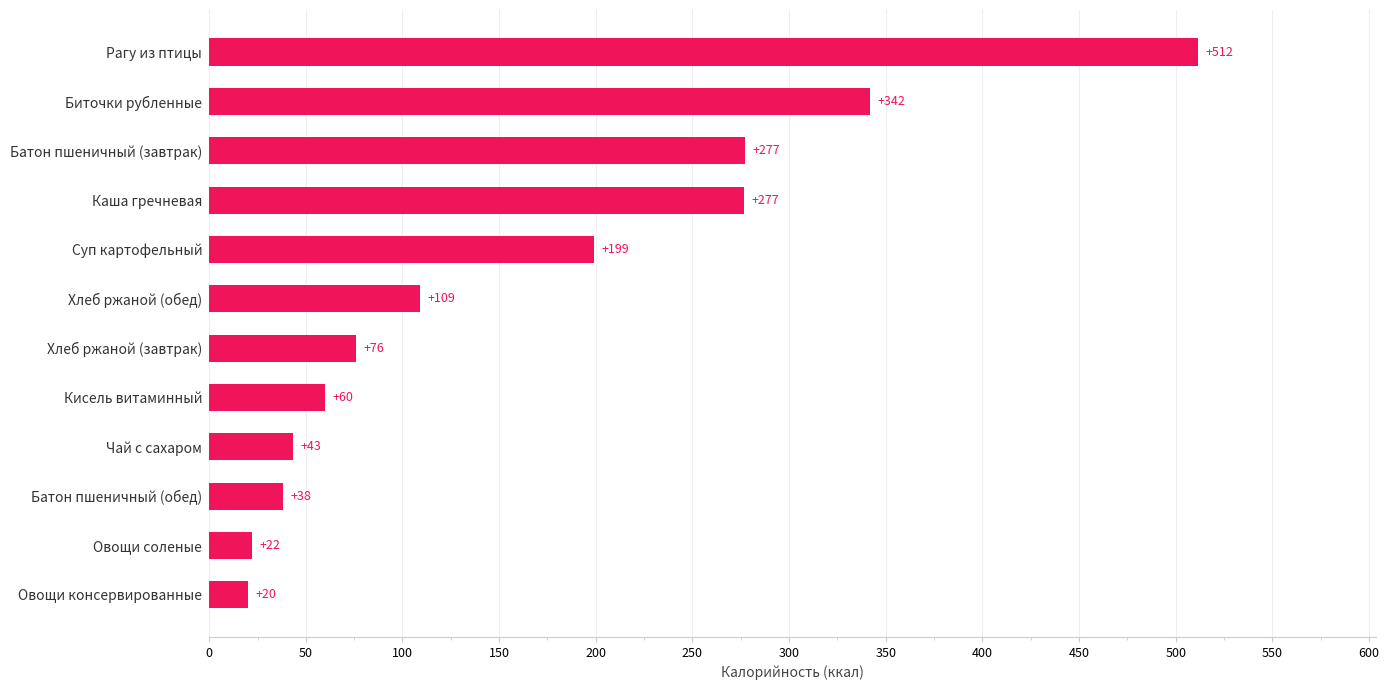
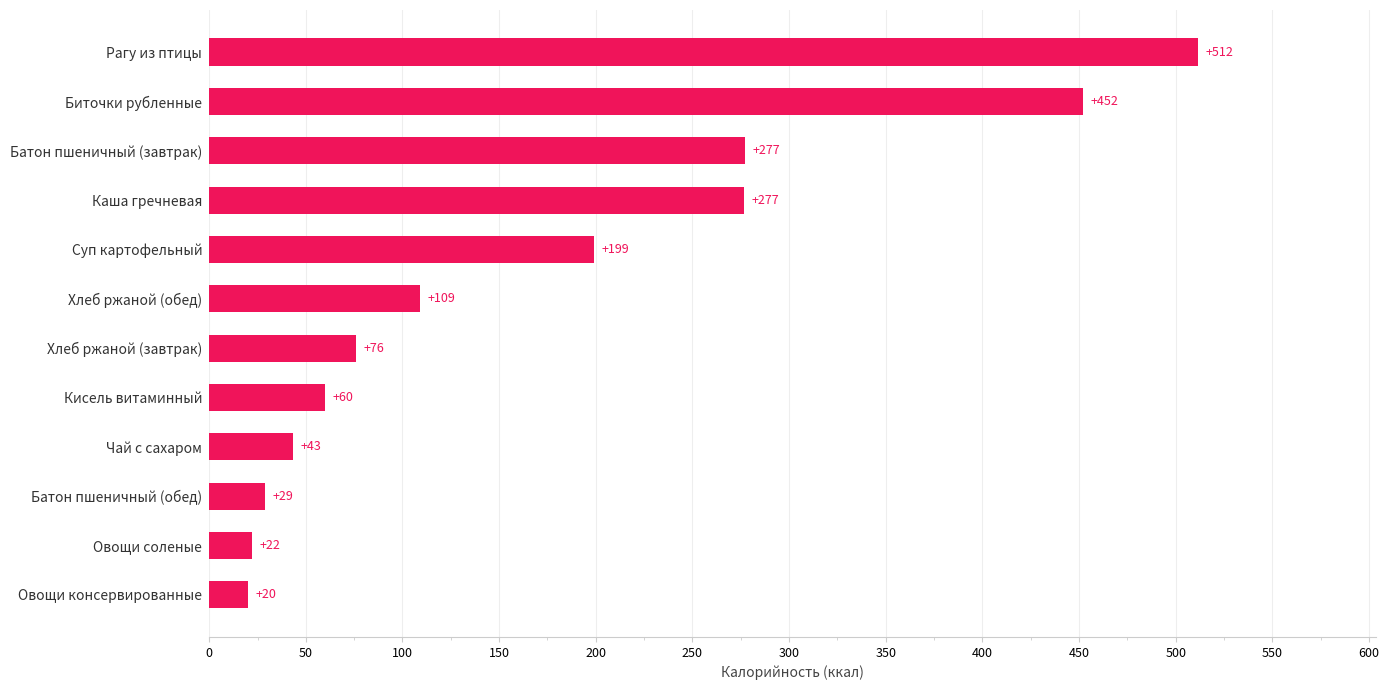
Биточки рубленные: +342 -> +452
Батон пшеничный (обед): +38 -> +29
